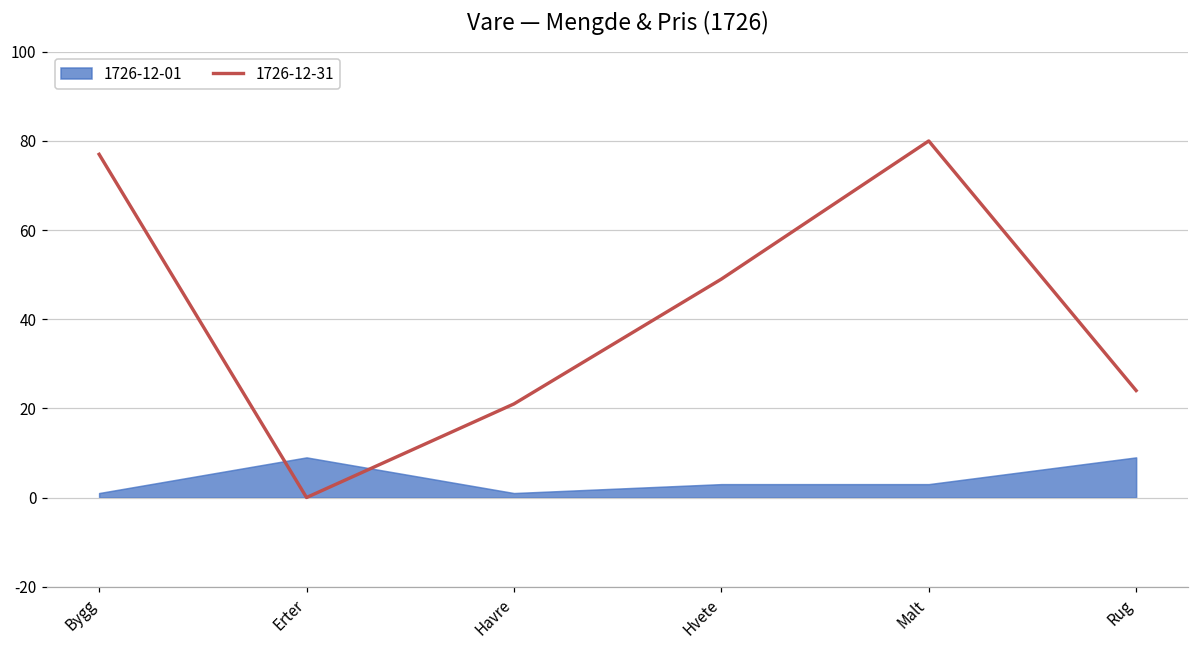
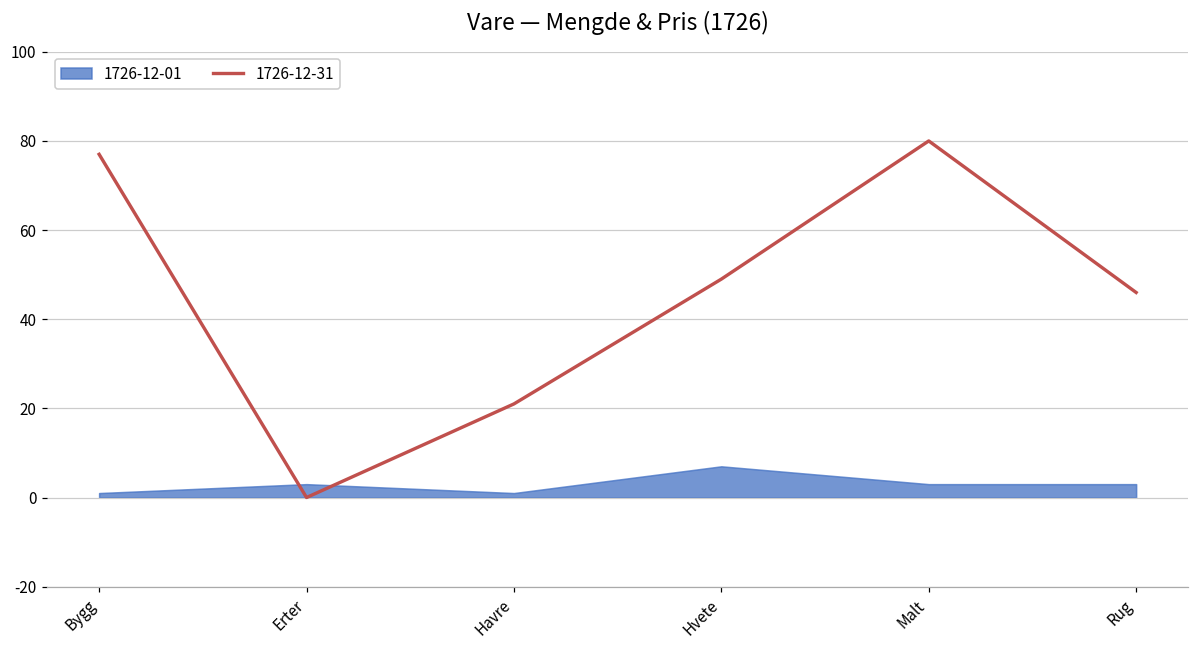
1726-12-01, Erter: 9 -> 3
1726-12-01, Hvete: 3 -> 7
1726-12-31, Rug: 24 -> 46
1726-12-01, Rug: 9 -> 3
